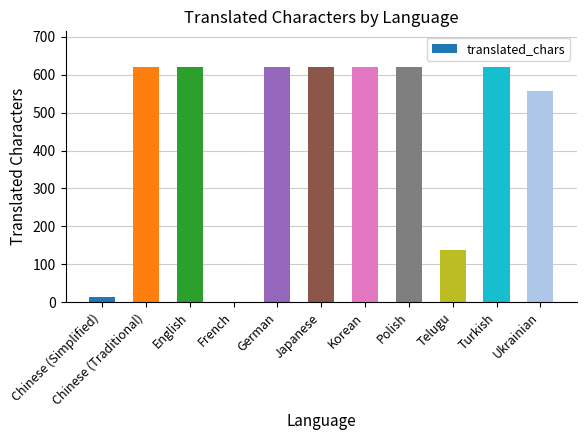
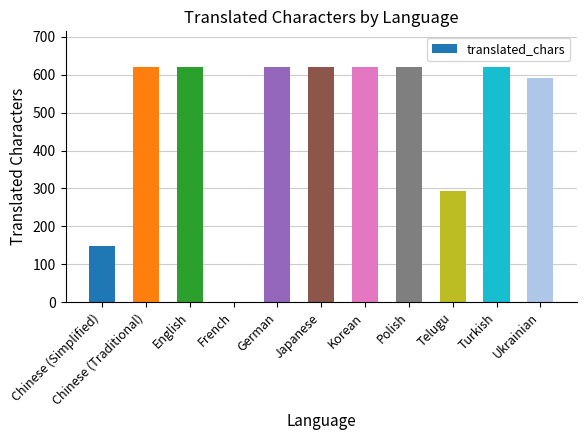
Chinese (Simplified): 10 -> 150
Telugu: 140 -> 290
Ukrainian: 560 -> 590
